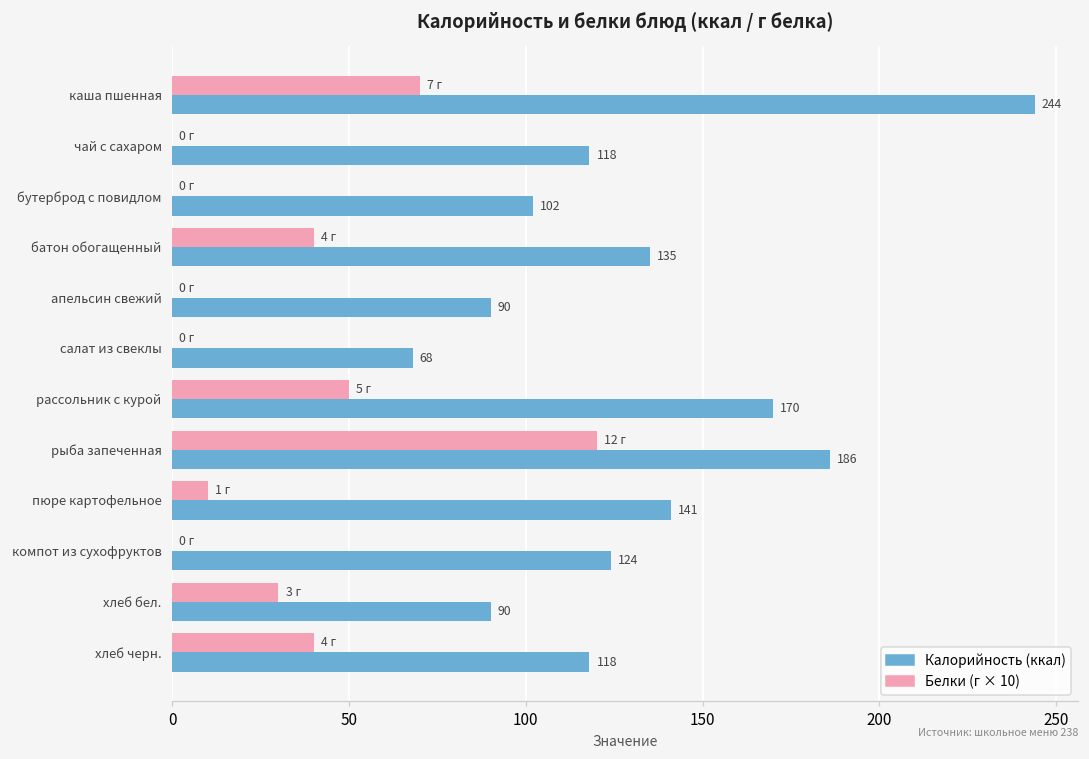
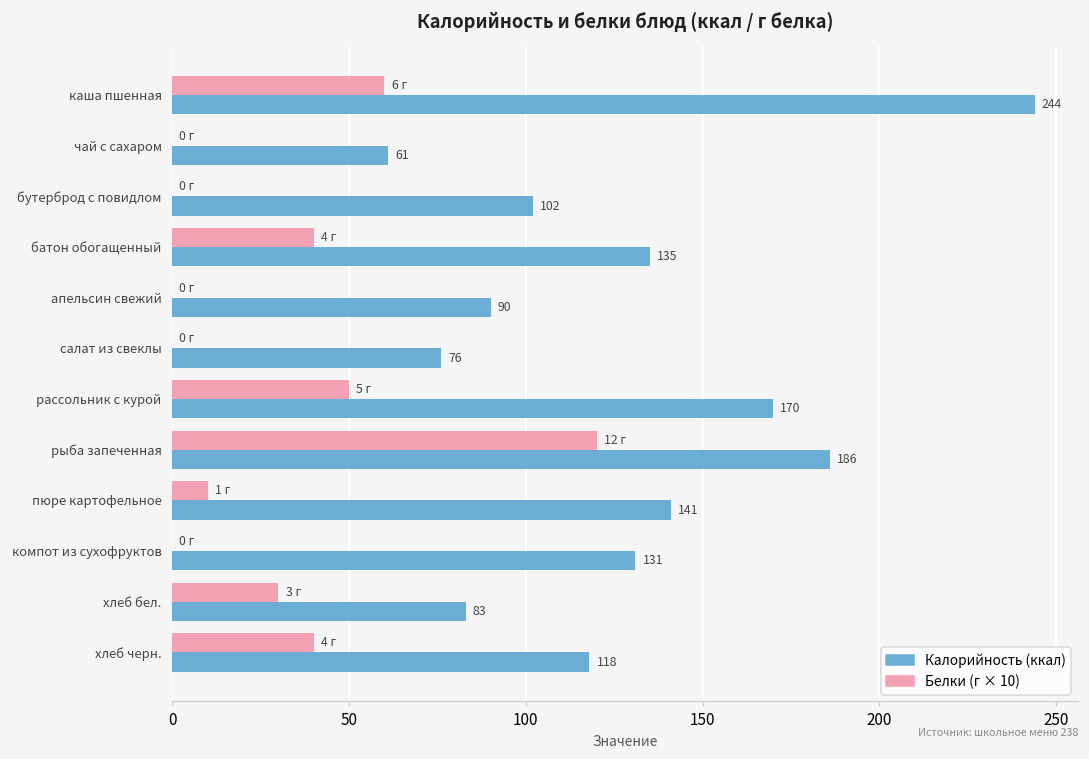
Белки (г × 10), каша пшенная: 7 -> 6
Калорийность (ккал), чай с сахаром: 118 -> 61
Калорийность (ккал), салат из свеклы: 68 -> 76
Калорийность (ккал), компот из сухофруктов: 124 -> 131
Калорийность (ккал), хлеб бел.: 90 -> 83
